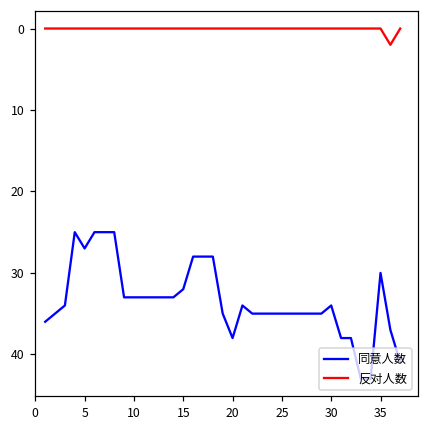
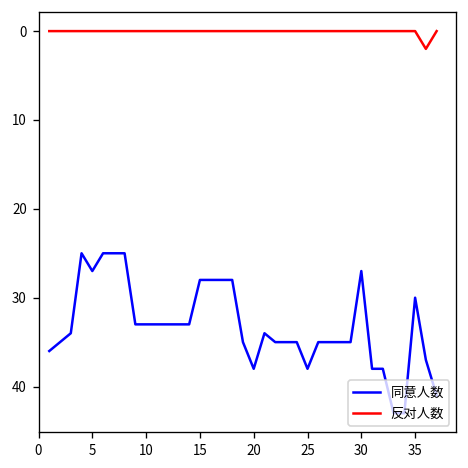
同意人数, 15: 32 -> 28
同意人数, 25: 35 -> 38
同意人数, 30: 34 -> 27
